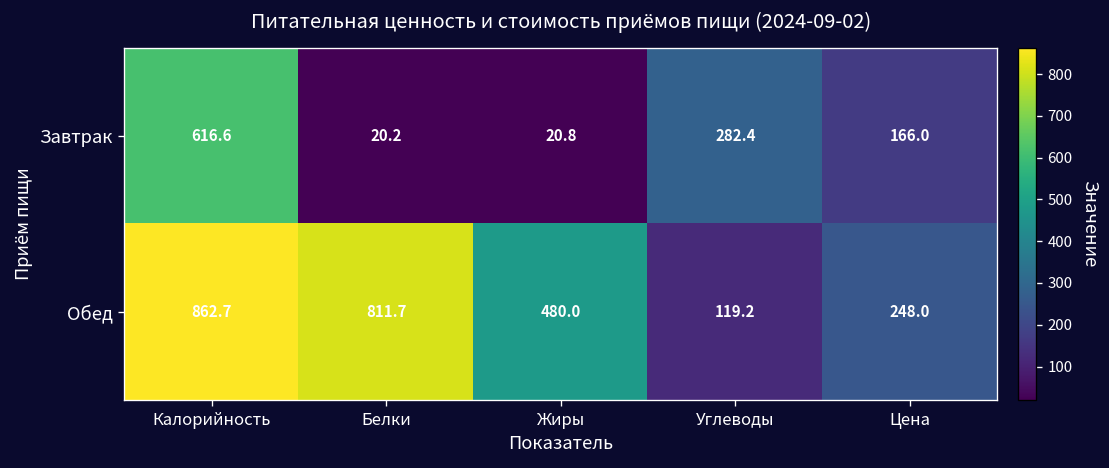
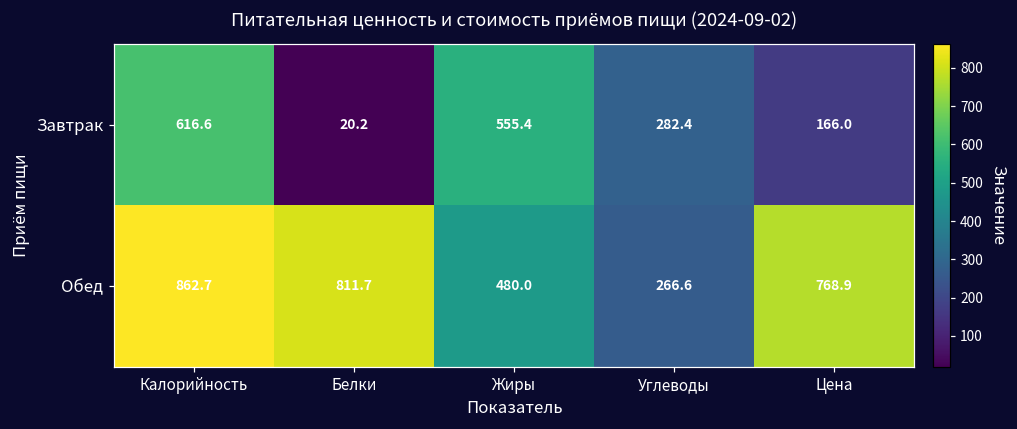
Завтрак, Жиры: 20.8 -> 555.4
Обед, Углеводы: 119.2 -> 266.6
Обед, Цена: 248.0 -> 768.9
